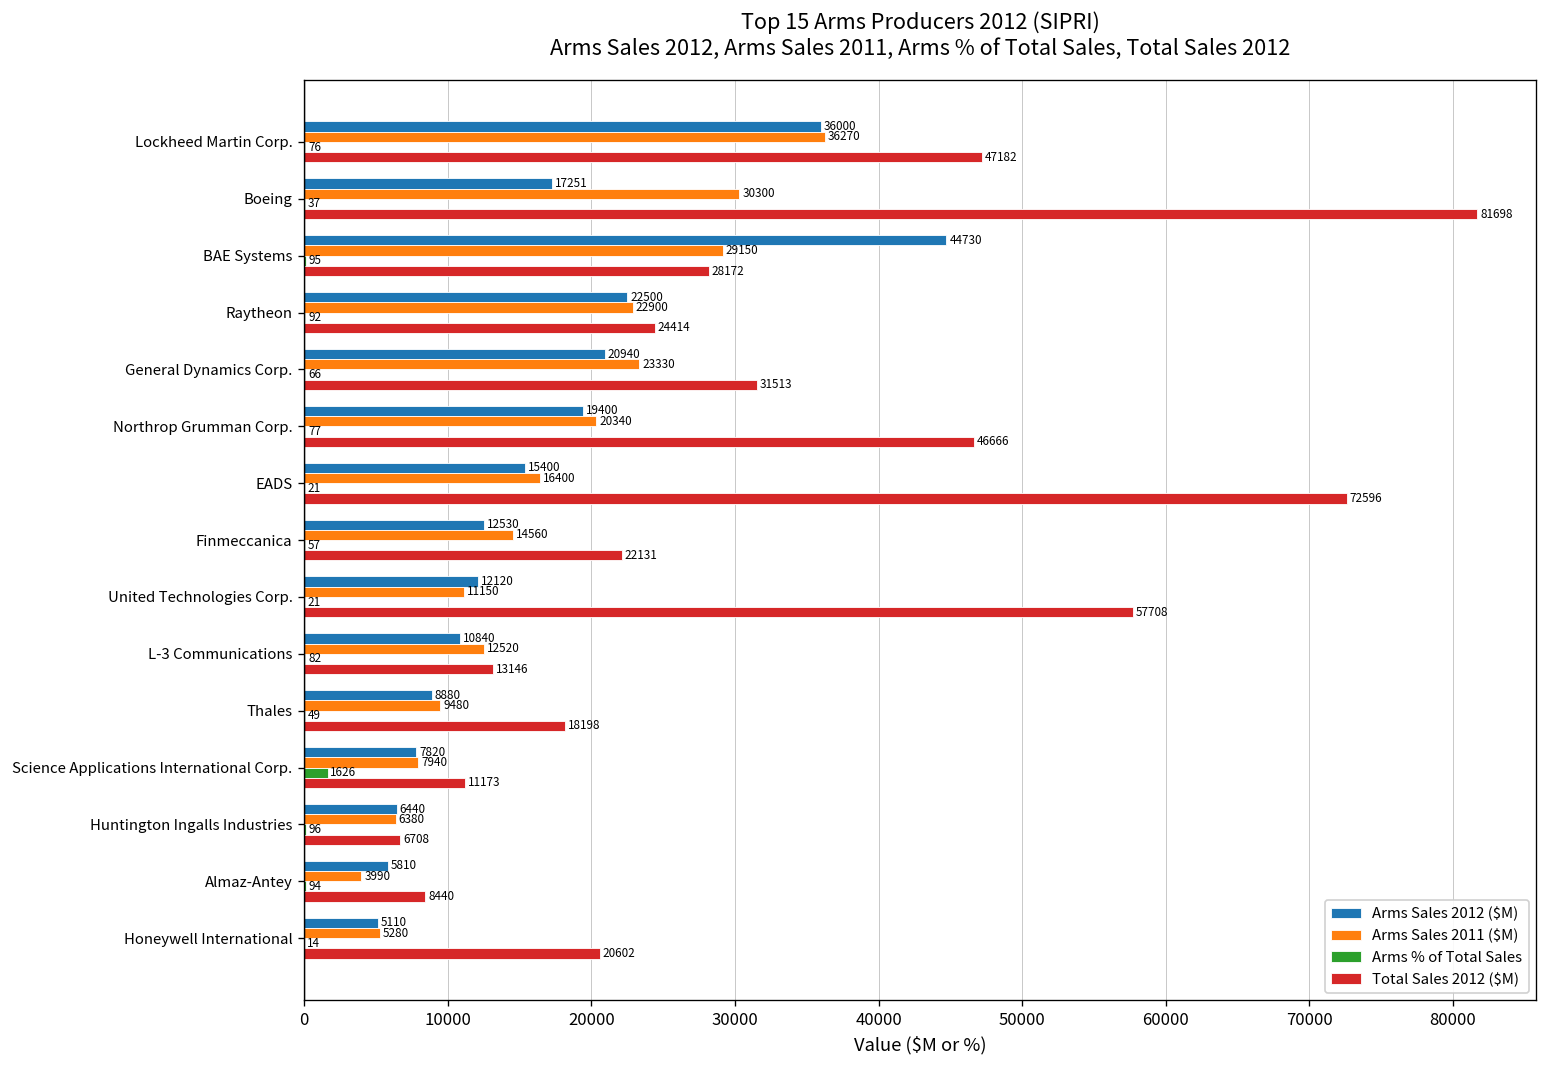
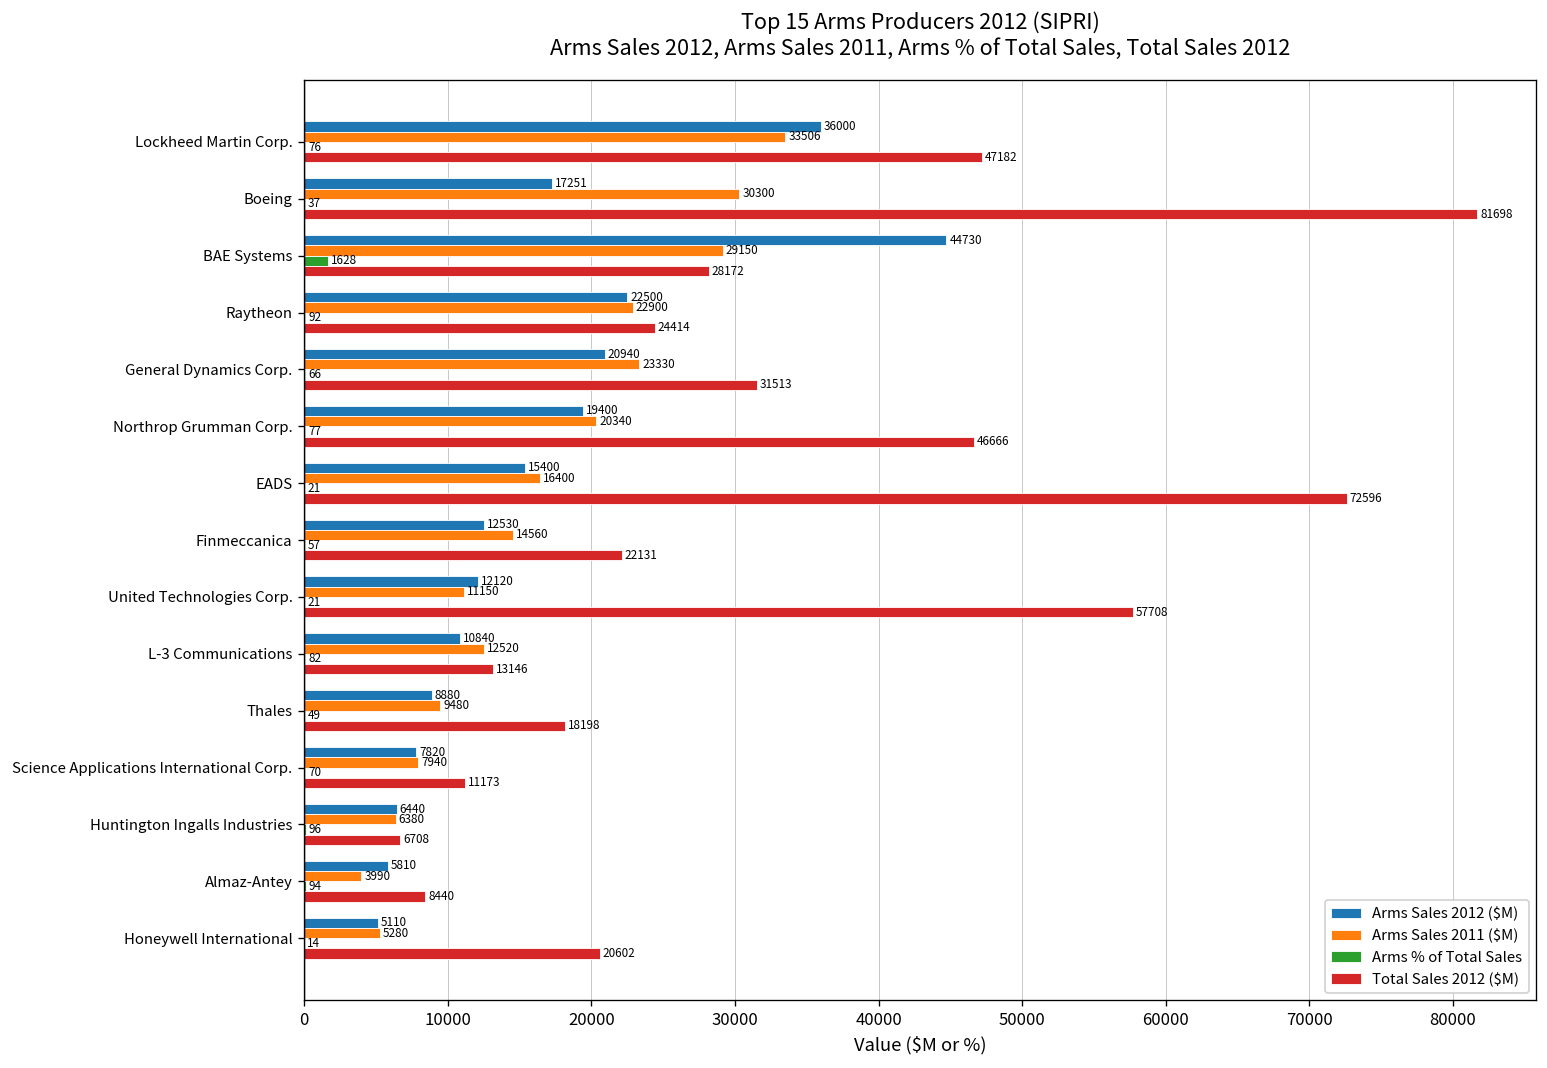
Arms Sales 2011 ($M), Lockheed Martin Corp.: 36270 -> 33506
Arms % of Total Sales, BAE Systems: 95 -> 1628
Arms % of Total Sales, Science Applications International Corp.: 1626 -> 70
